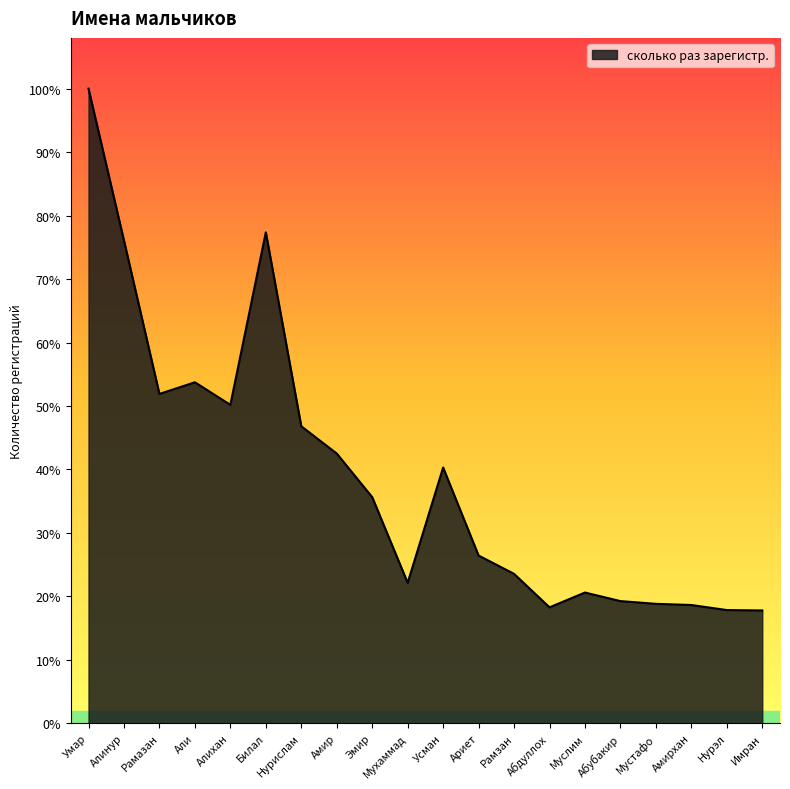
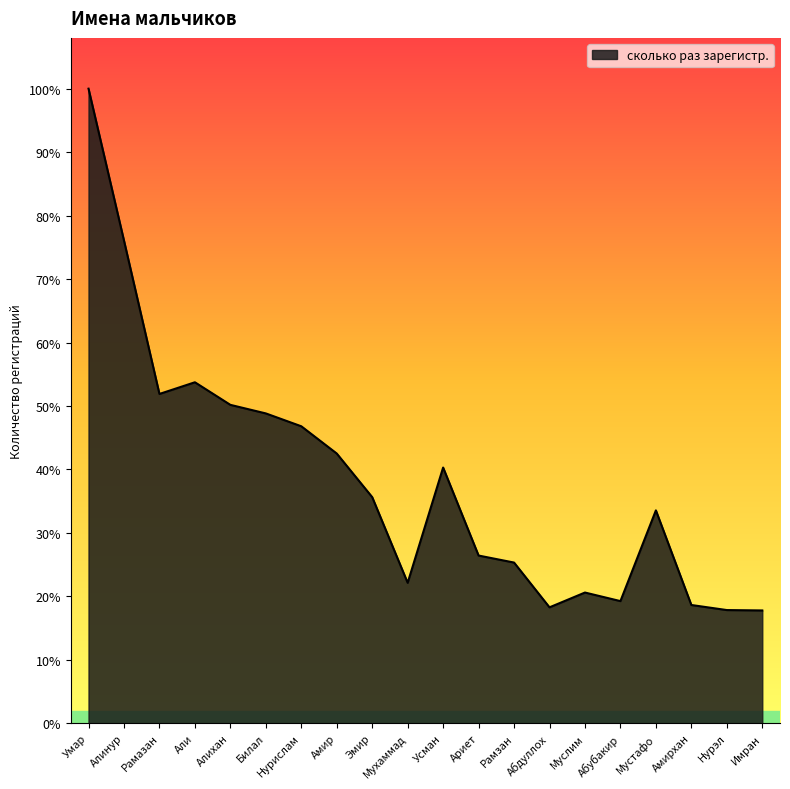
Билал: 77% -> 49%
Рамзан: 24% -> 25%
Мустафо: 19% -> 34%
